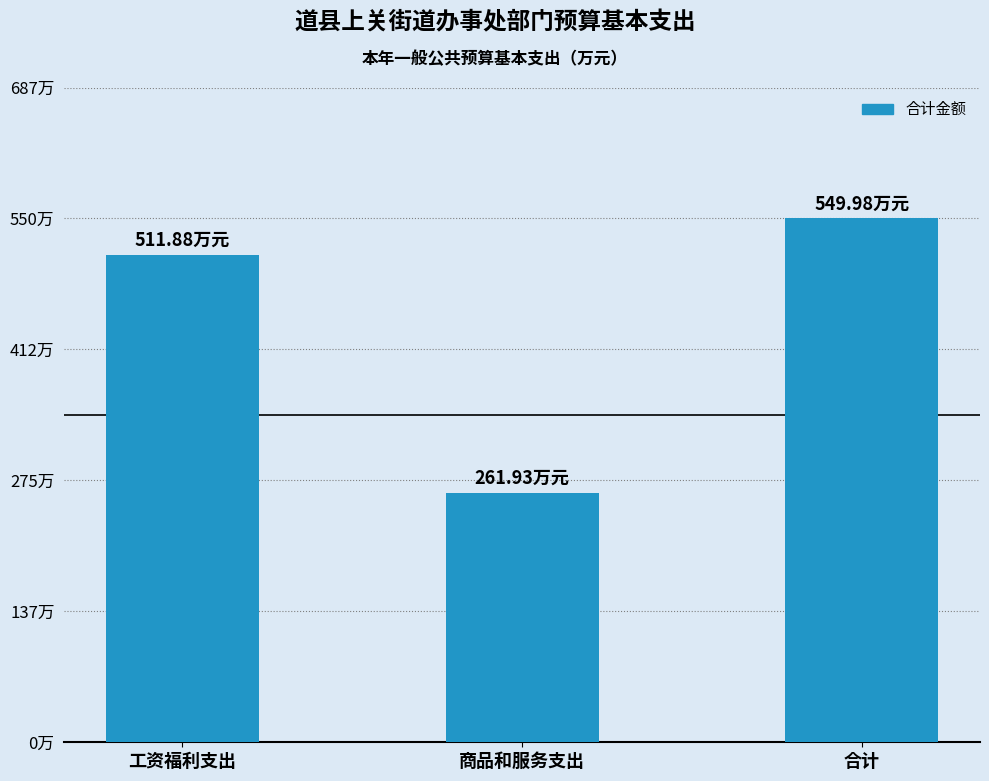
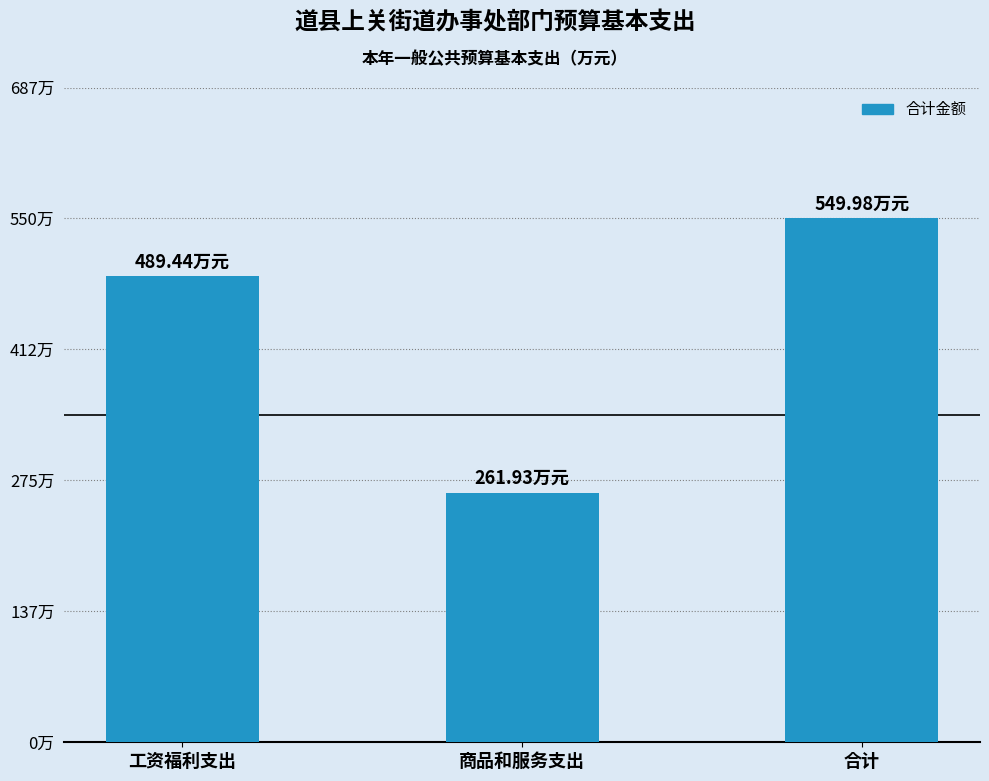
工资福利支出: 511.88 -> 489.44
